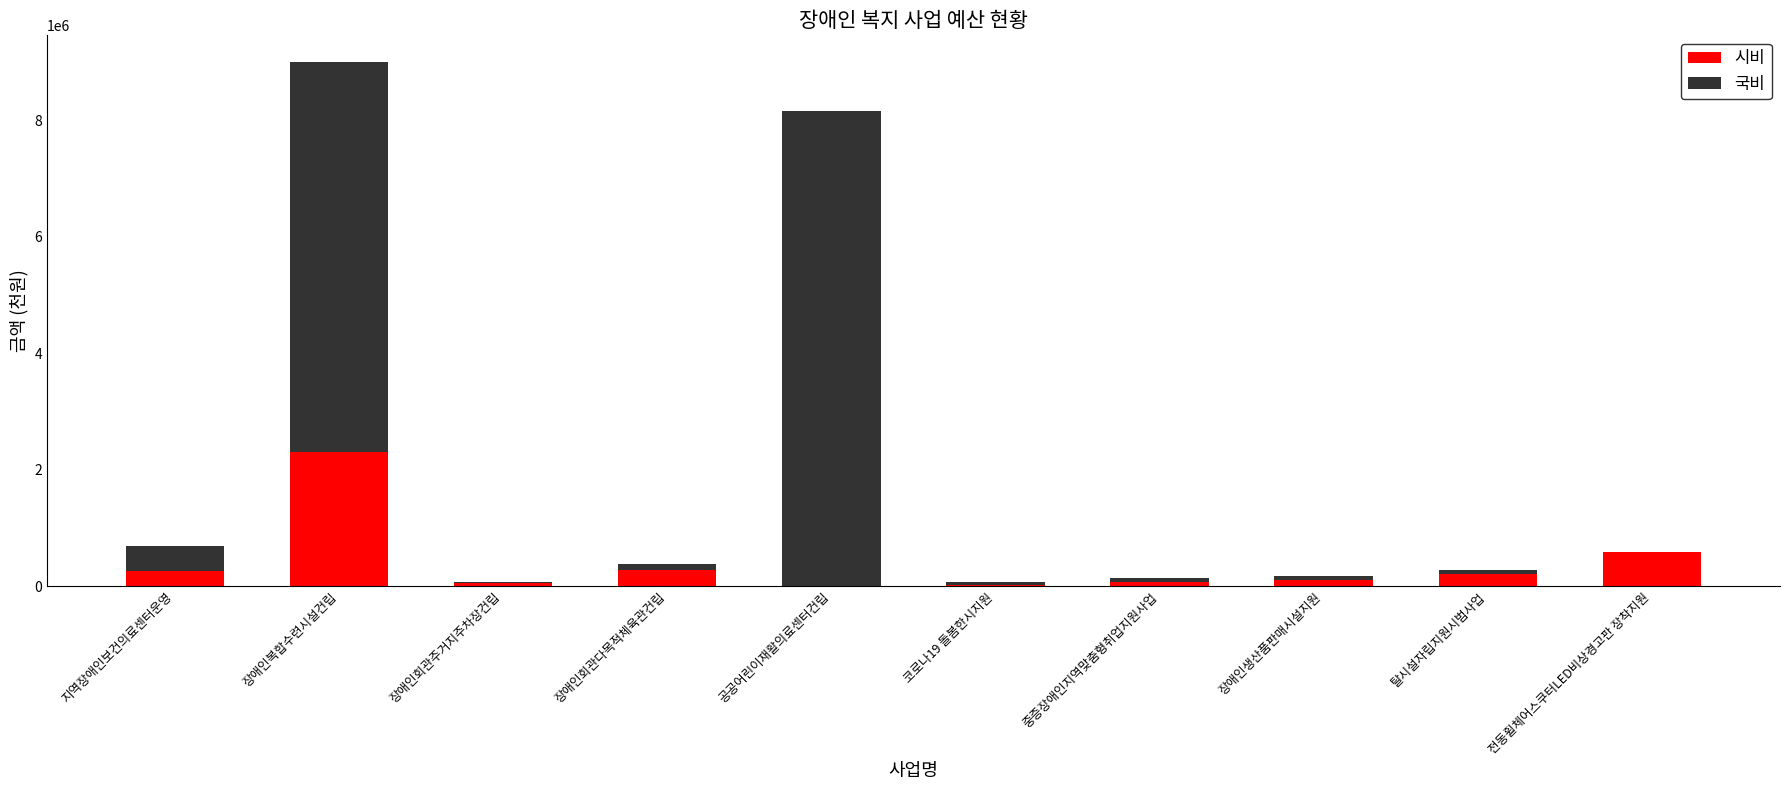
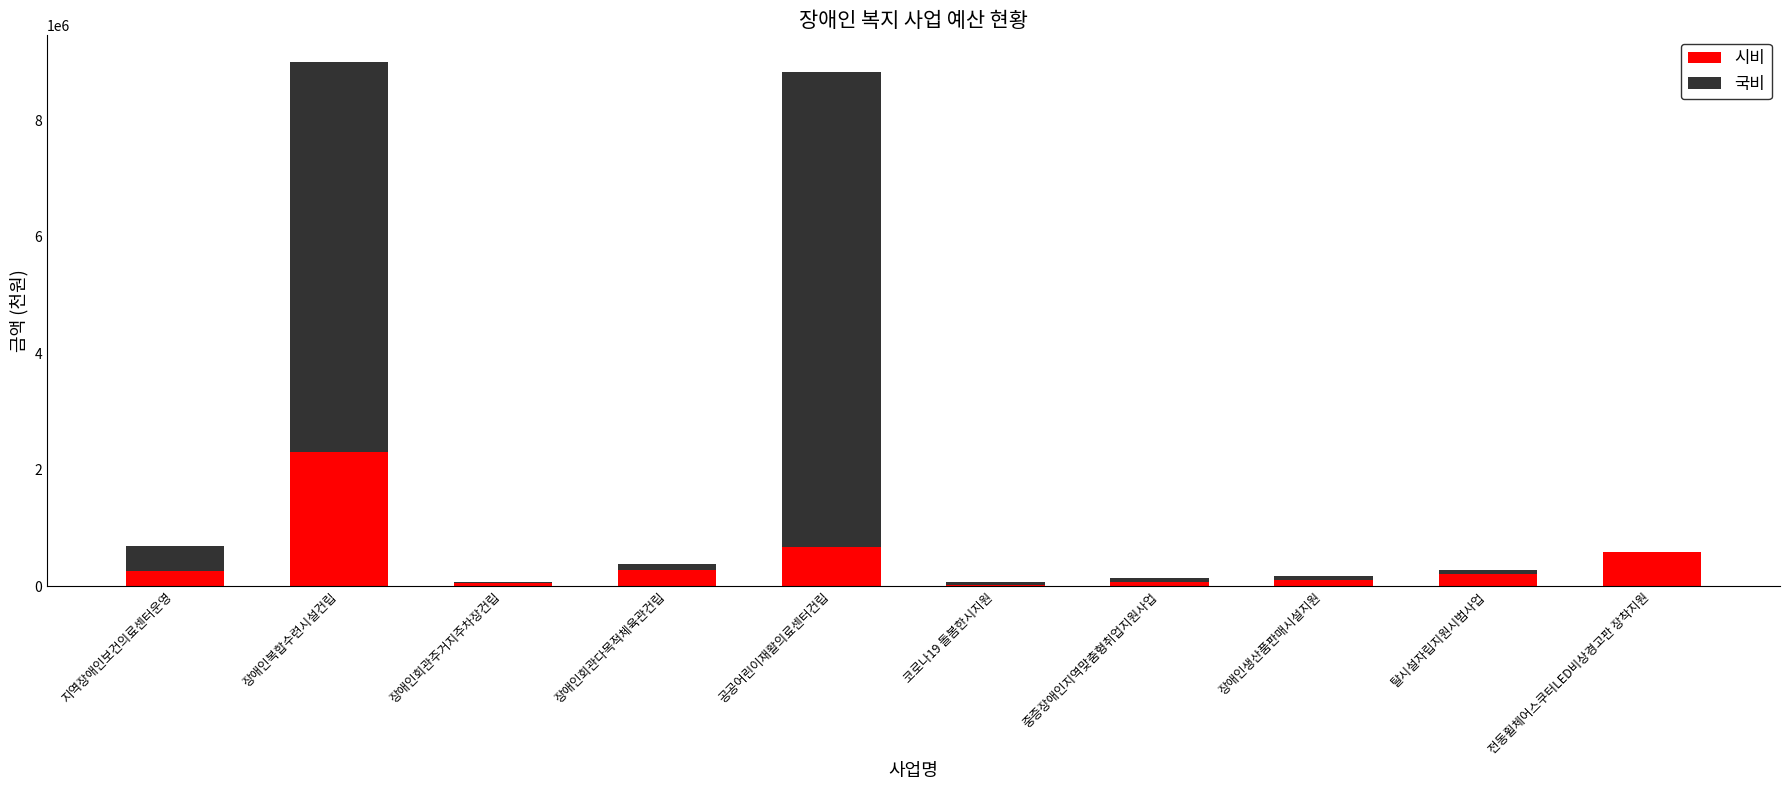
시비, 공공어린이재활의료센터건립: 0 -> 700000
